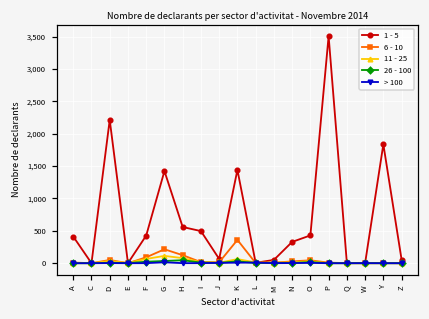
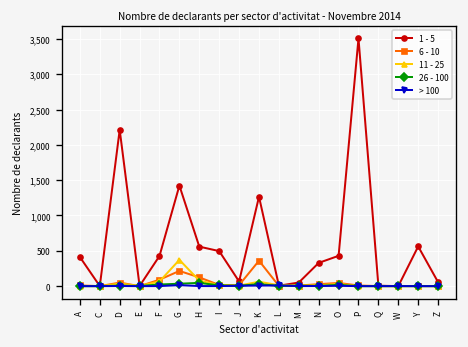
11 - 25, G: 100 -> 400
1 - 5, K: 1,400 -> 1,300
1 - 5, Y: 1,800 -> 600
